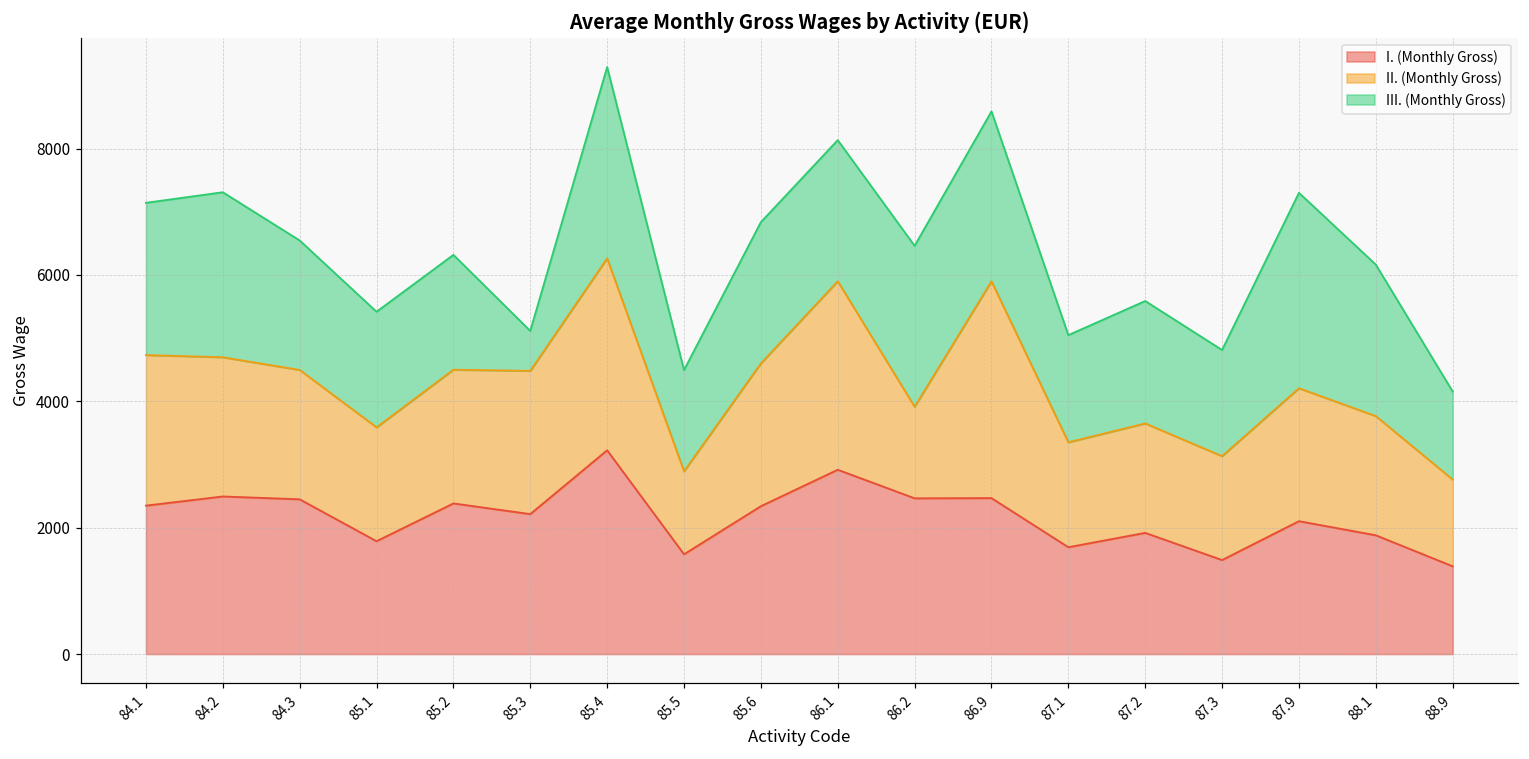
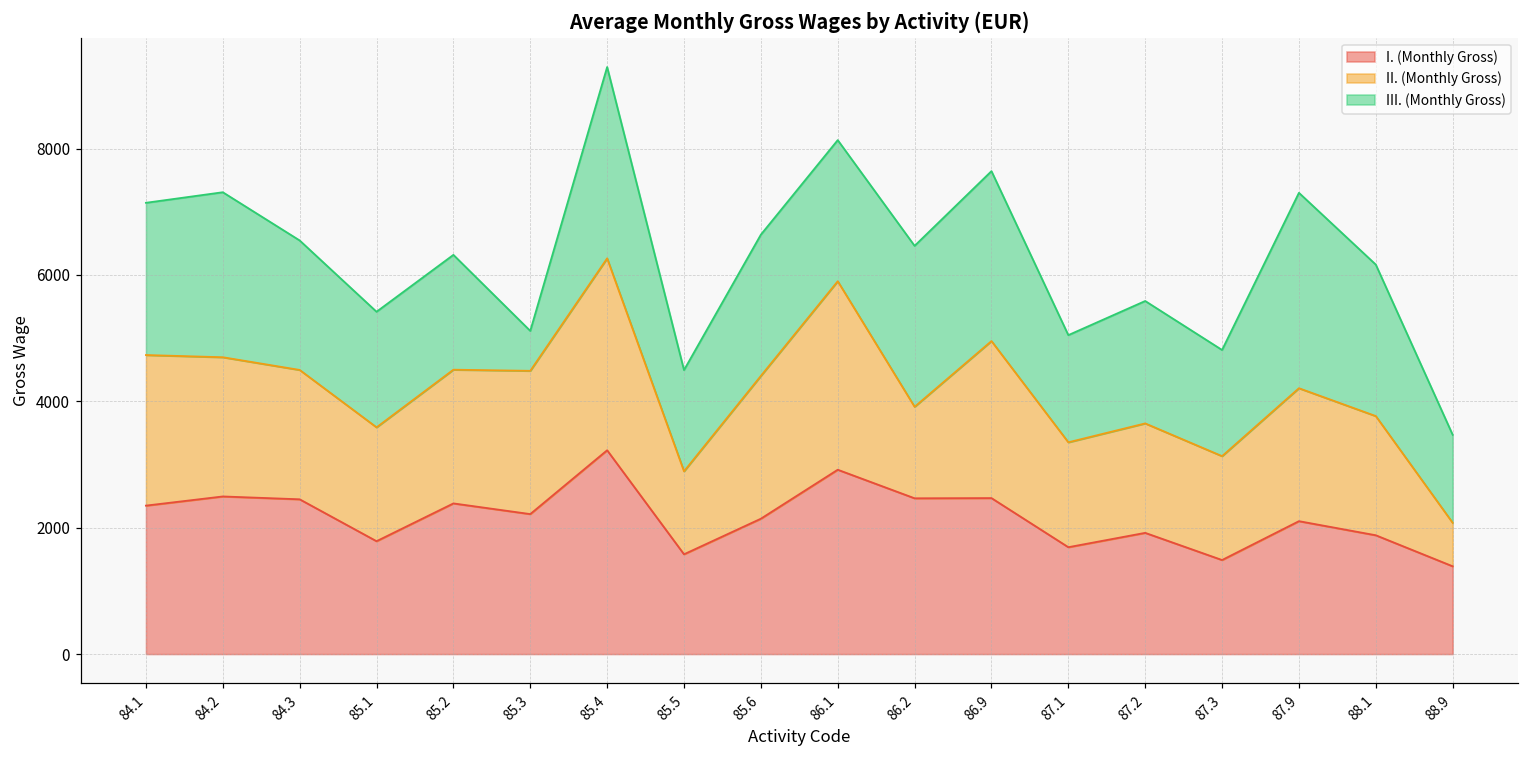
I. (Monthly Gross), 85.6: 2300 -> 2100
II. (Monthly Gross), 86.9: 3400 -> 2500
II. (Monthly Gross), 88.9: 1400 -> 700
